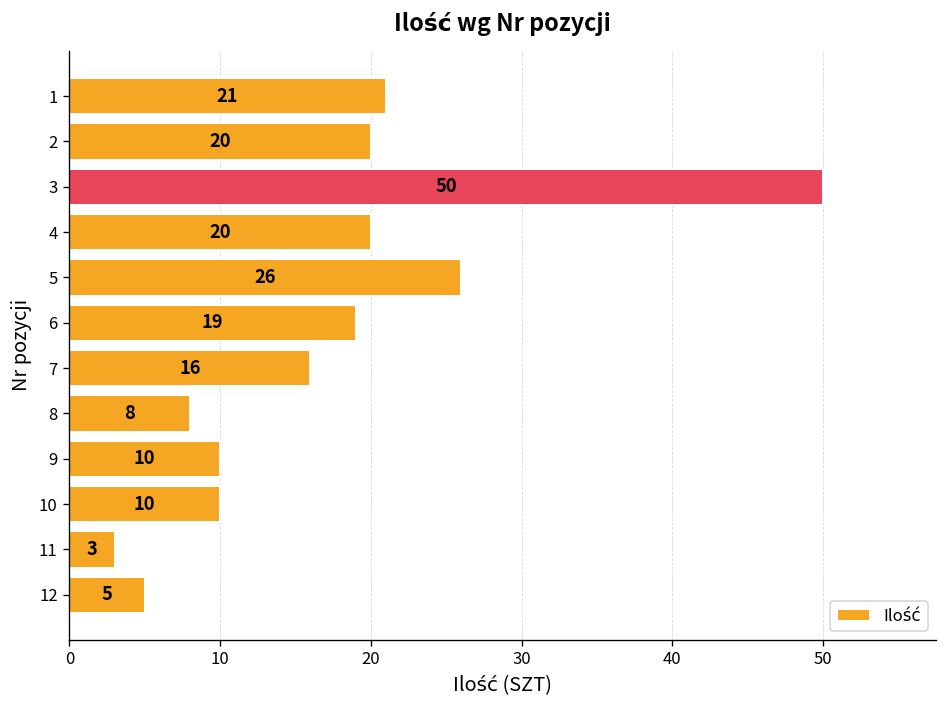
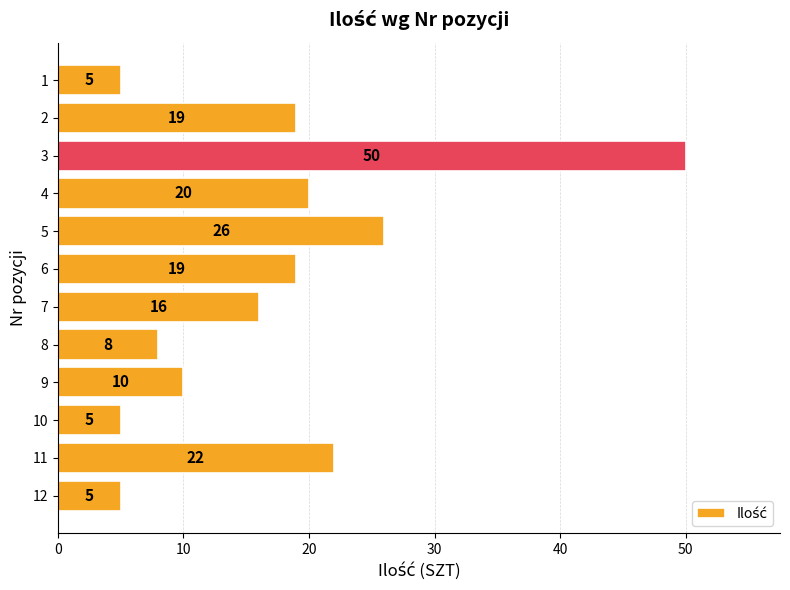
1: 21 -> 5
2: 20 -> 19
10: 10 -> 5
11: 3 -> 22
